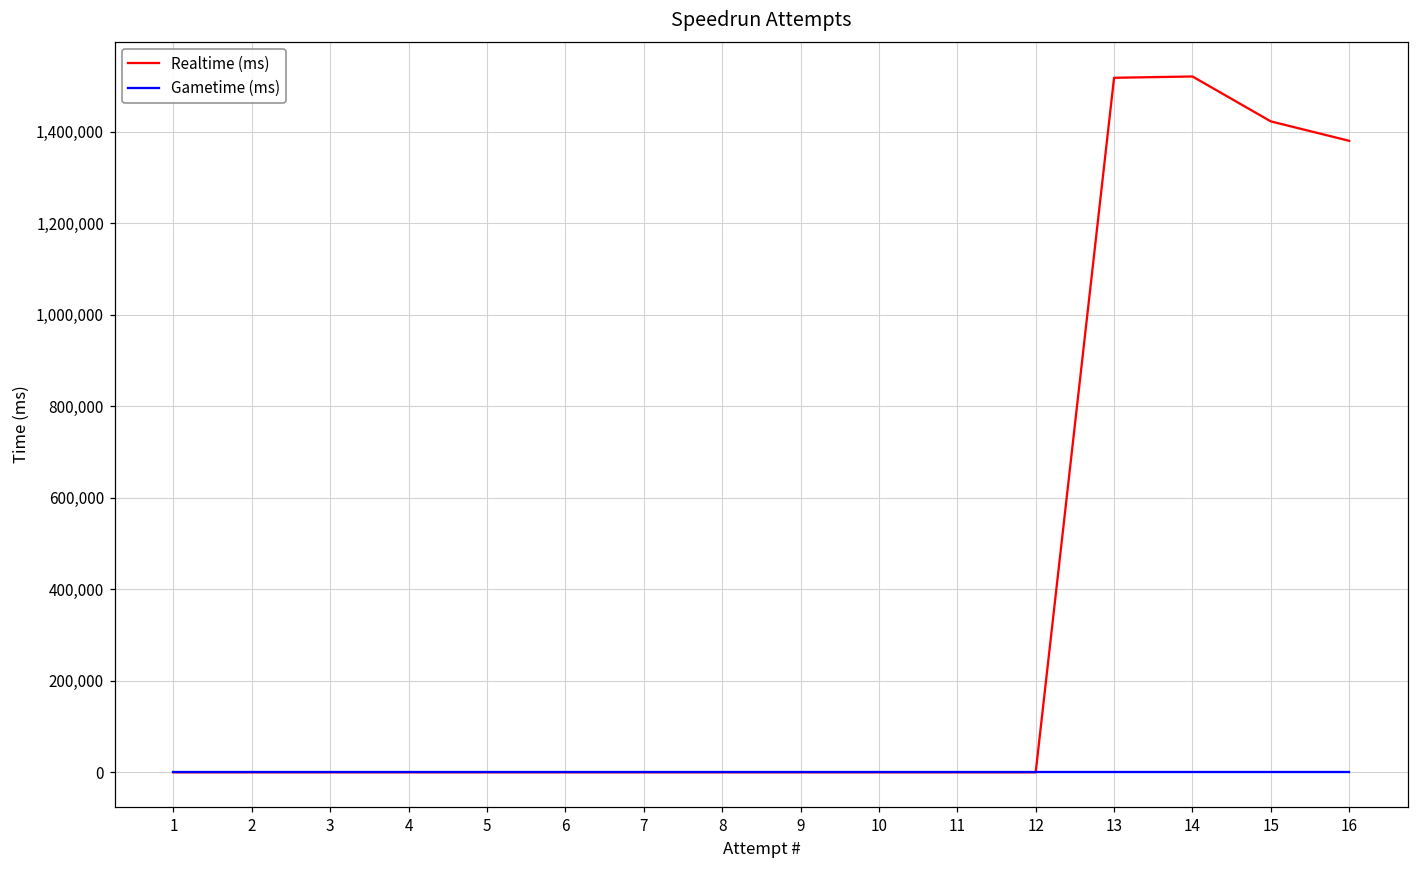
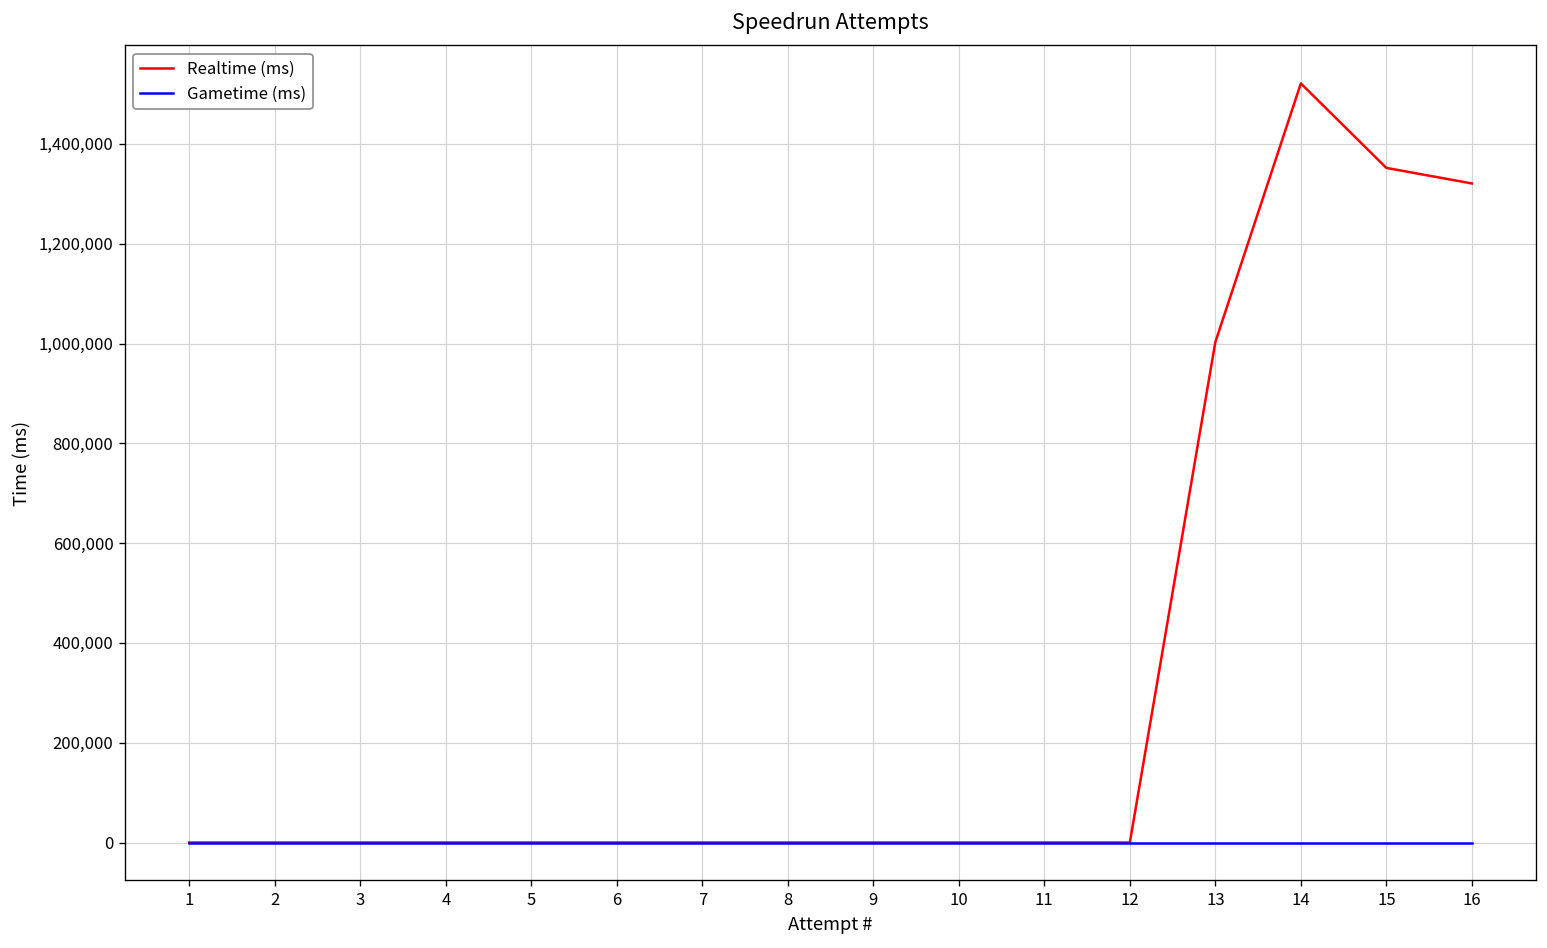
Realtime (ms), 13: 1,520,000 -> 1,000,000
Realtime (ms), 15: 1,420,000 -> 1,350,000
Realtime (ms), 16: 1,380,000 -> 1,320,000
